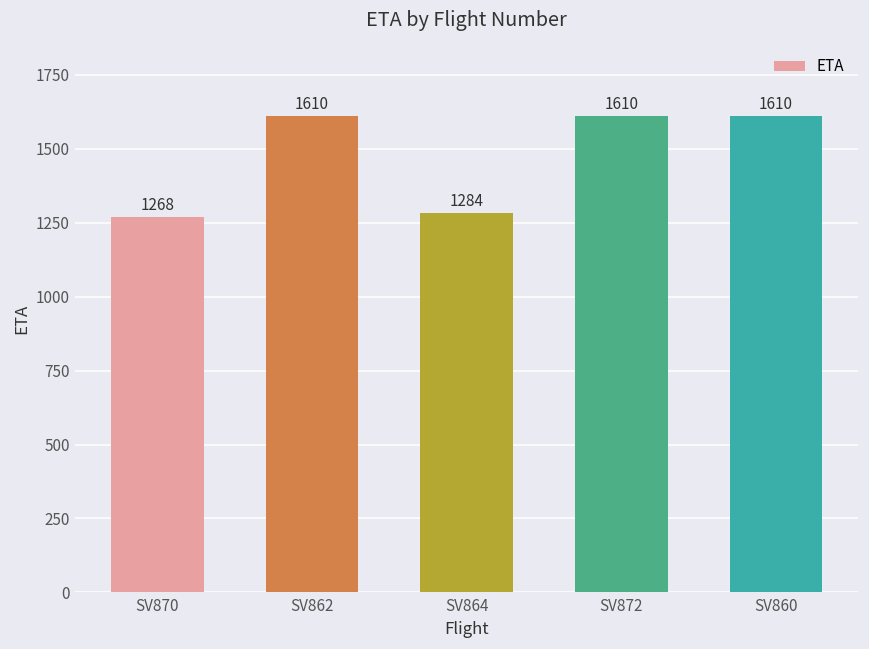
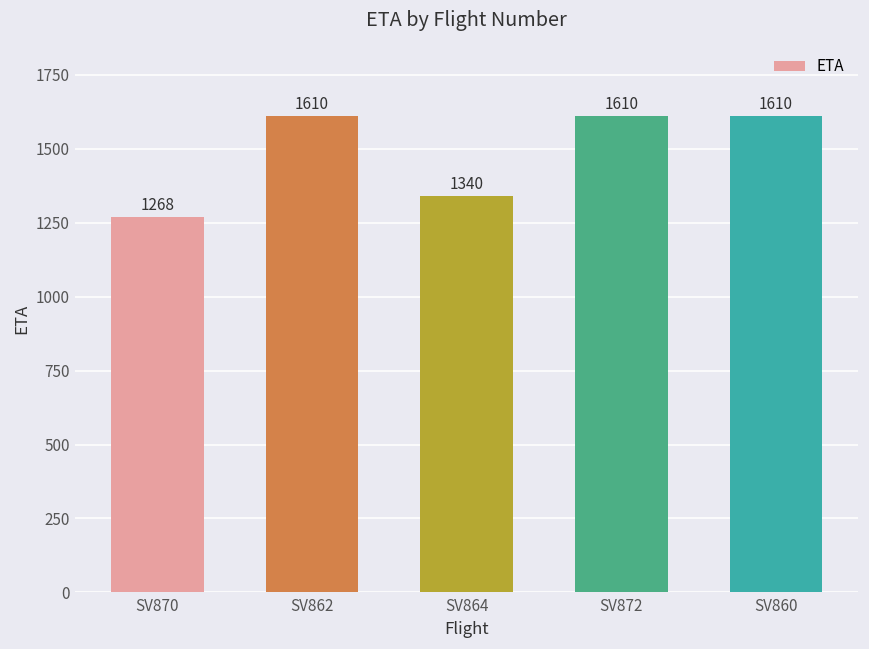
SV864: 1284 -> 1340
